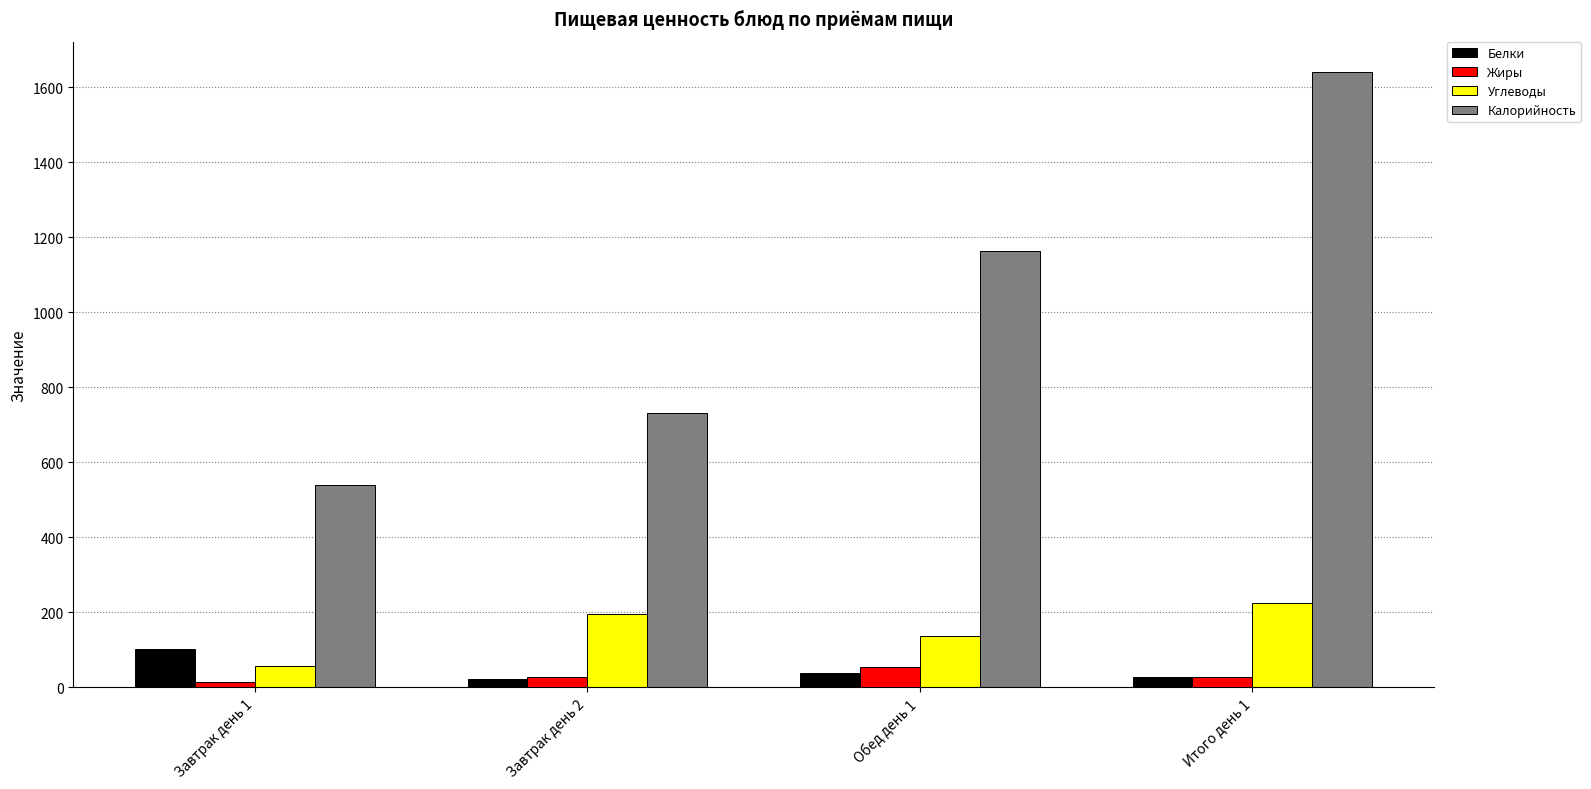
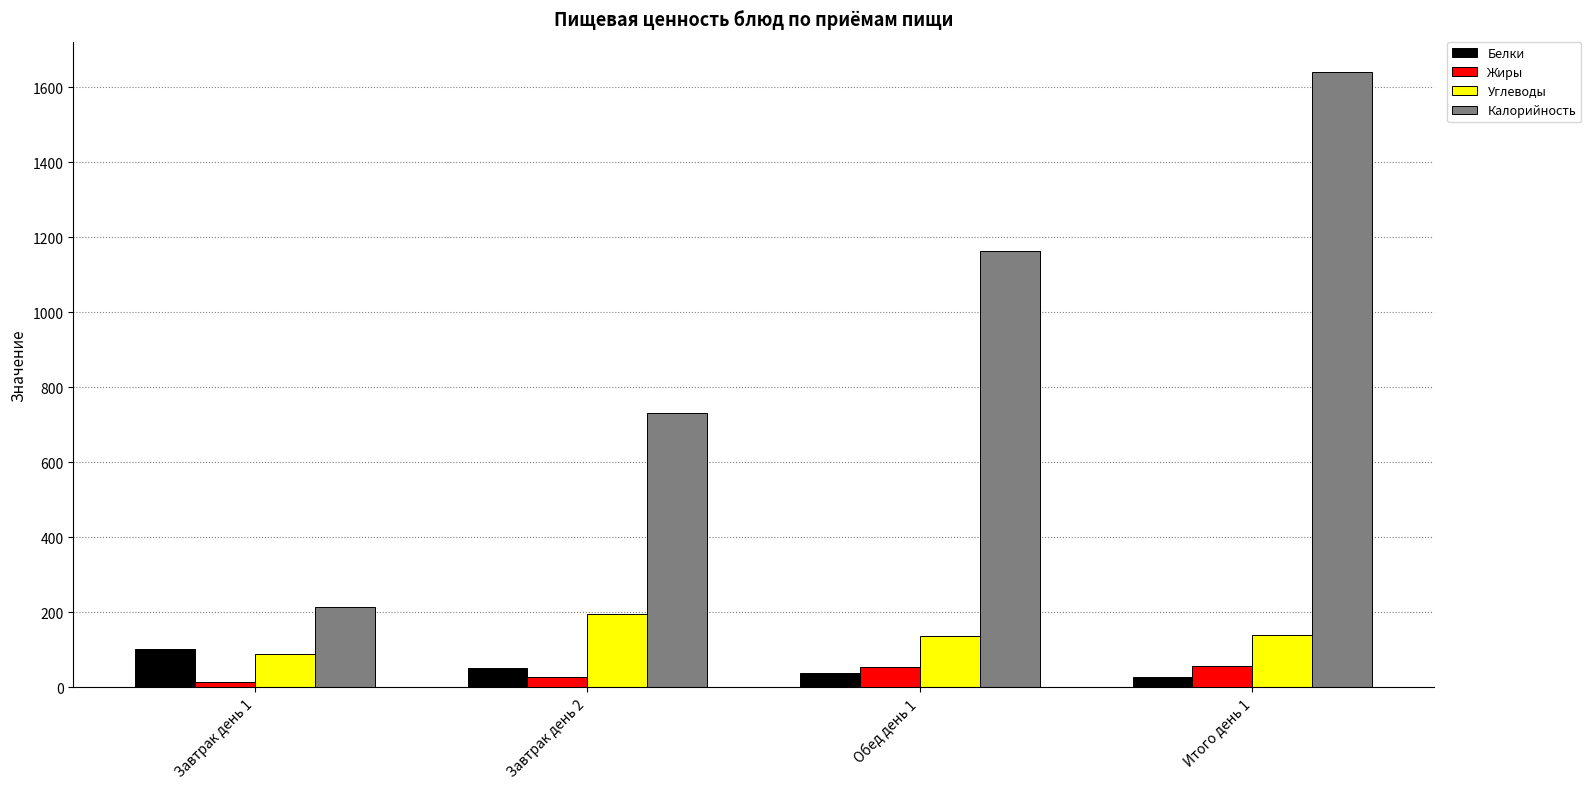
Углеводы, Завтрак день 1: 60 -> 90
Калорийность, Завтрак день 1: 540 -> 220
Белки, Завтрак день 2: 20 -> 50
Жиры, Итого день 1: 30 -> 60
Углеводы, Итого день 1: 220 -> 140
